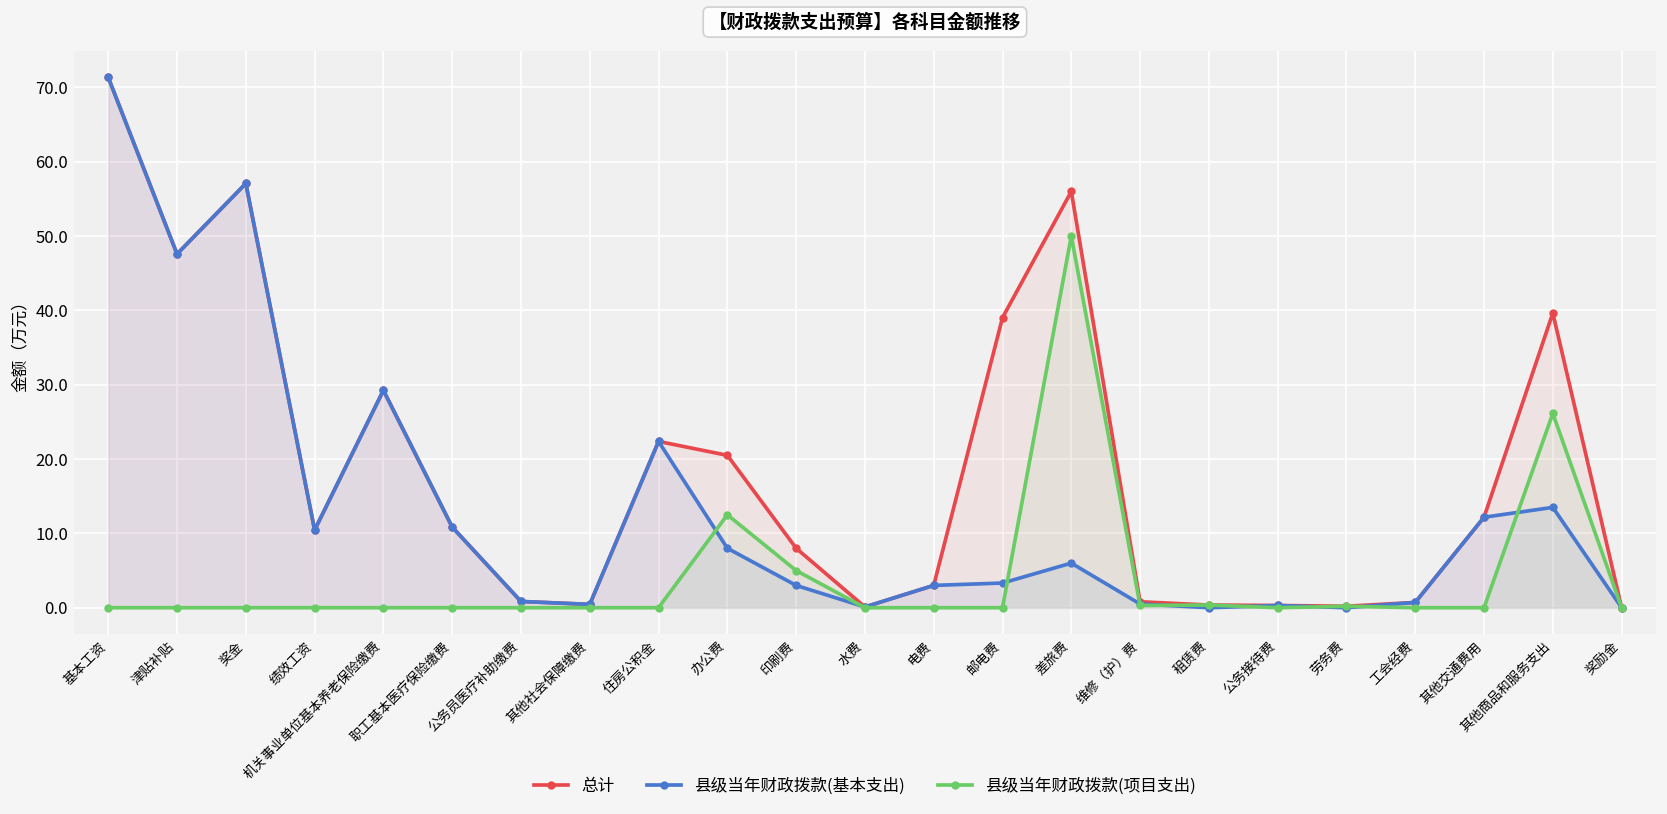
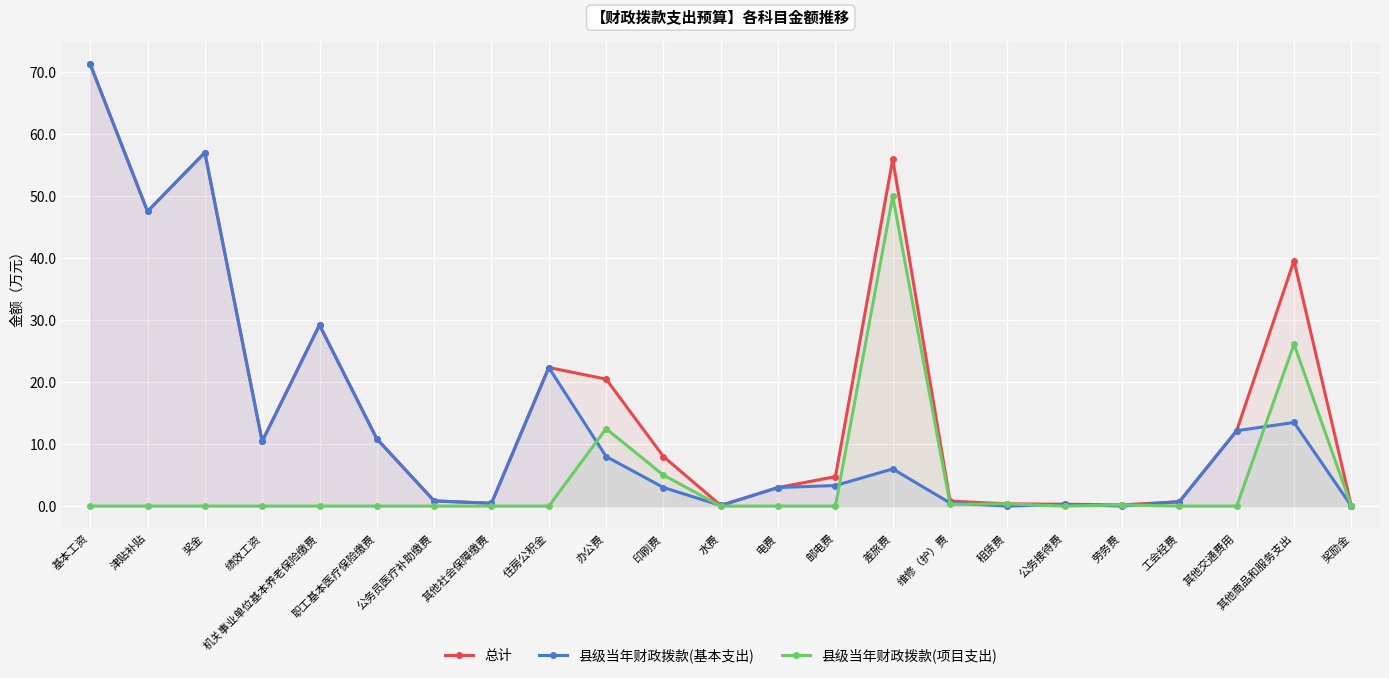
总计, 邮电费: 39 -> 5
